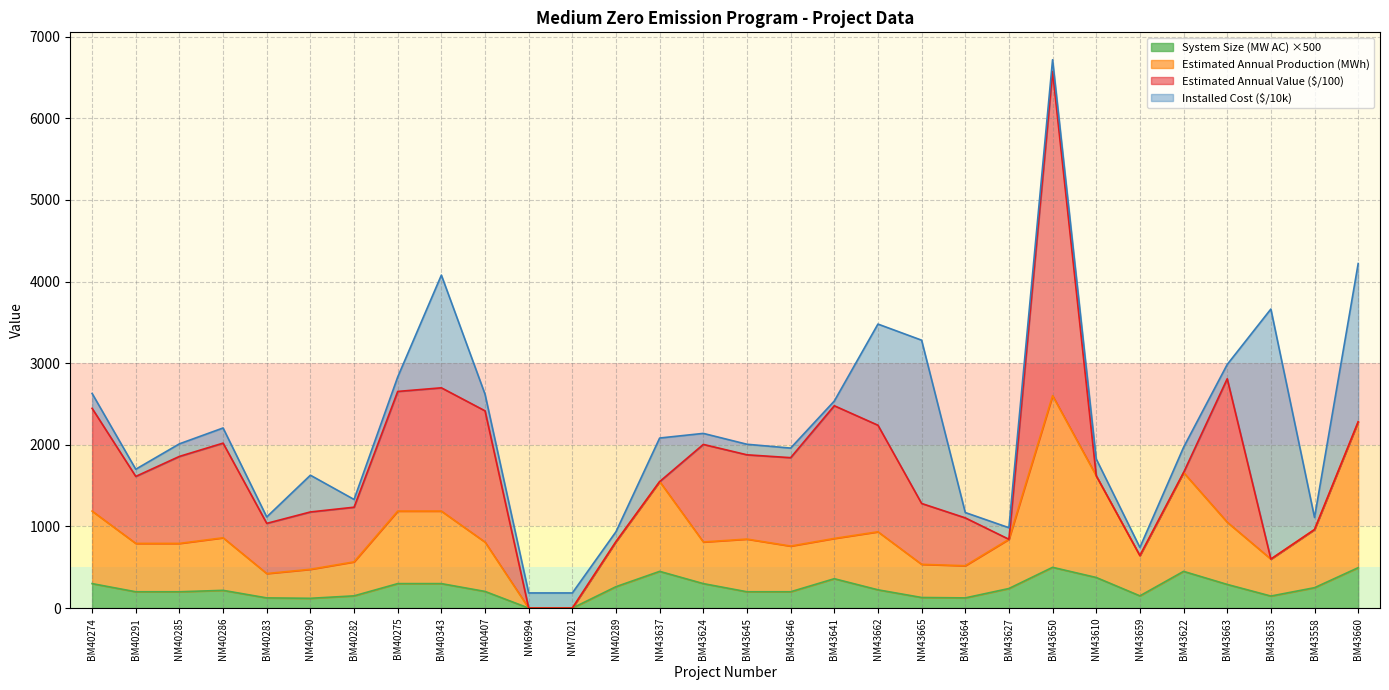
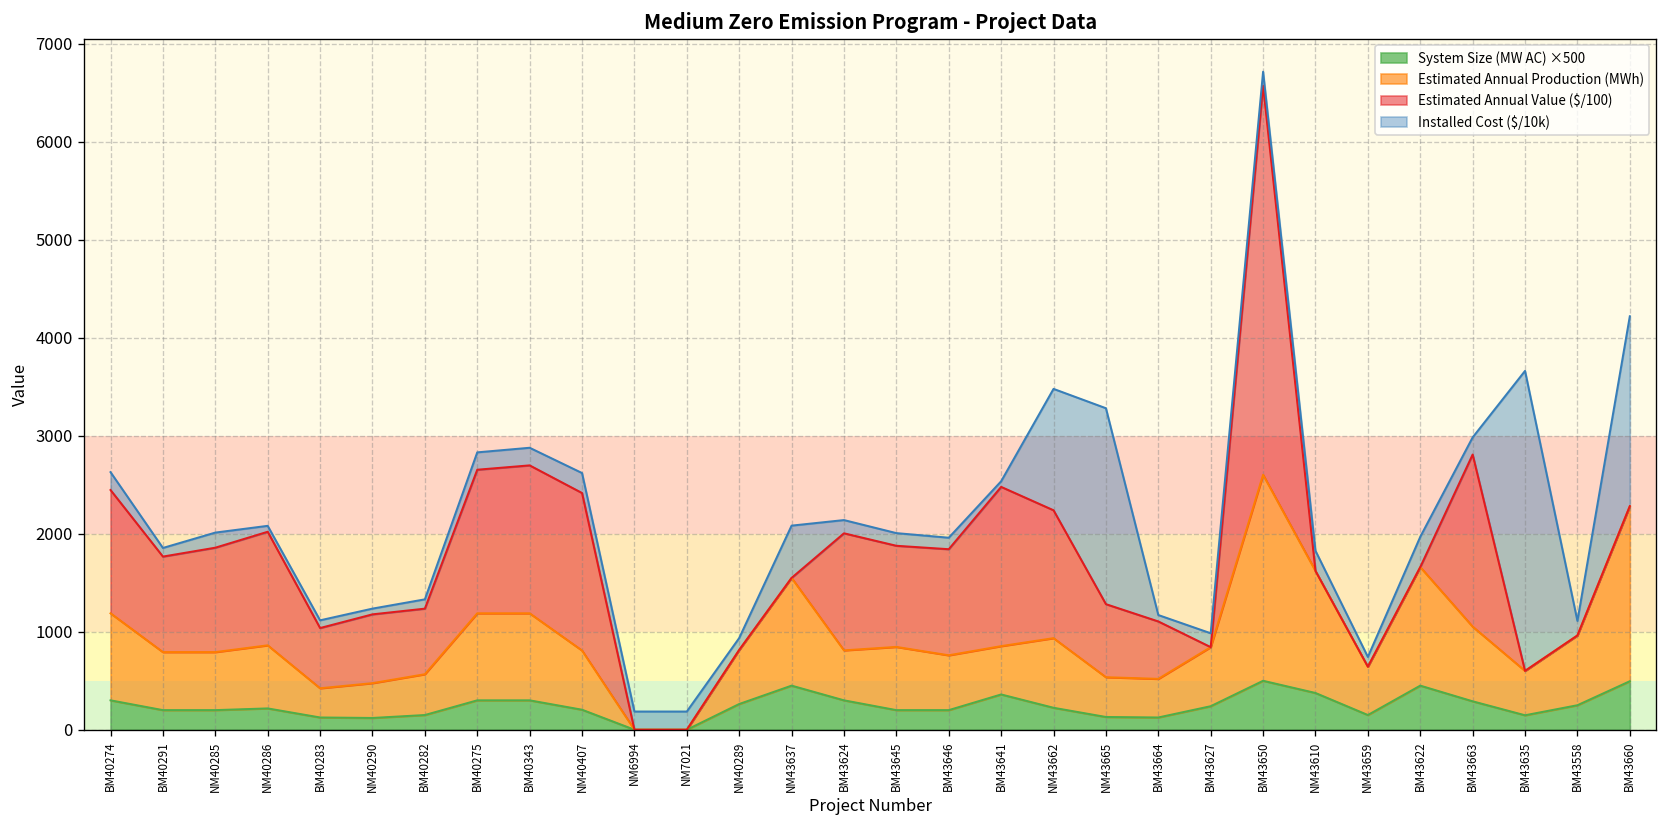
Estimated Annual Value ($/100), BM40291: 800 -> 1000
Installed Cost ($/10k), NM40286: 200 -> 100
Installed Cost ($/10k), NM40290: 500 -> 100
Installed Cost ($/10k), BM40343: 1400 -> 200
